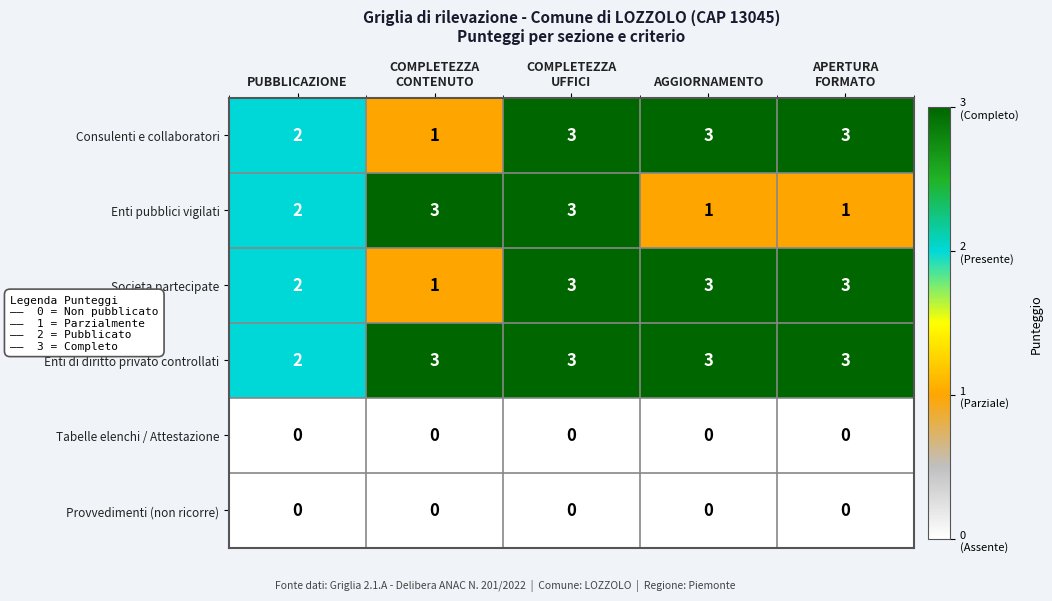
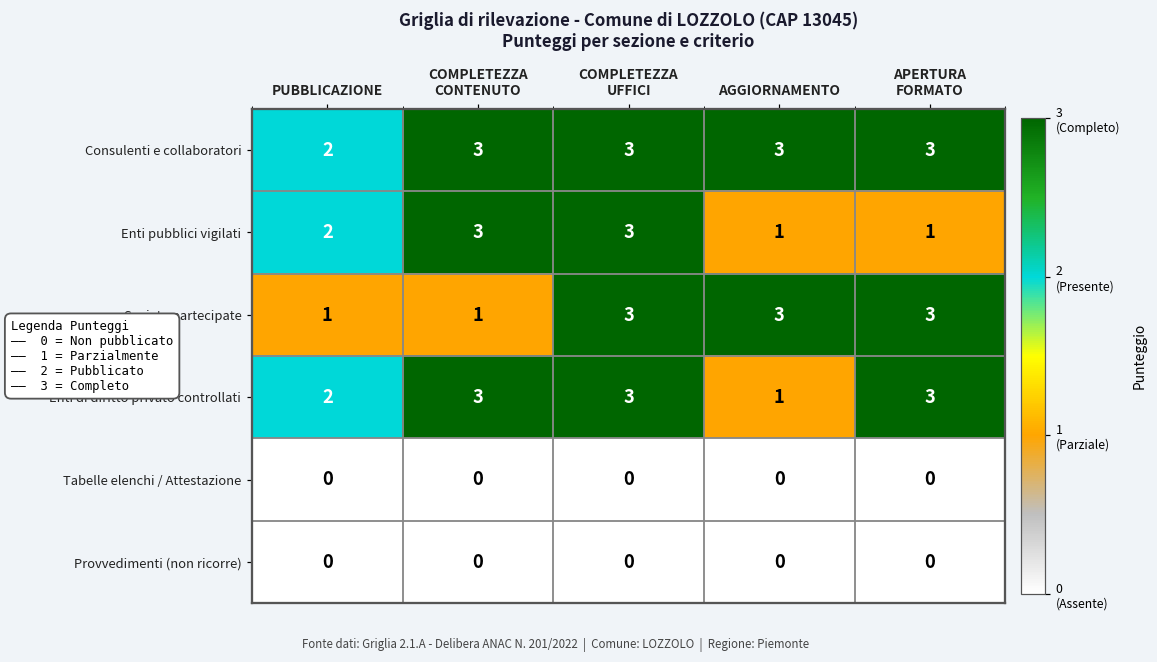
Consulenti e collaboratori, COMPLETEZZA CONTENUTO: 1 -> 3
Societa partecipate, PUBBLICAZIONE: 2 -> 1
Enti di diritto privato controllati, AGGIORNAMENTO: 3 -> 1
